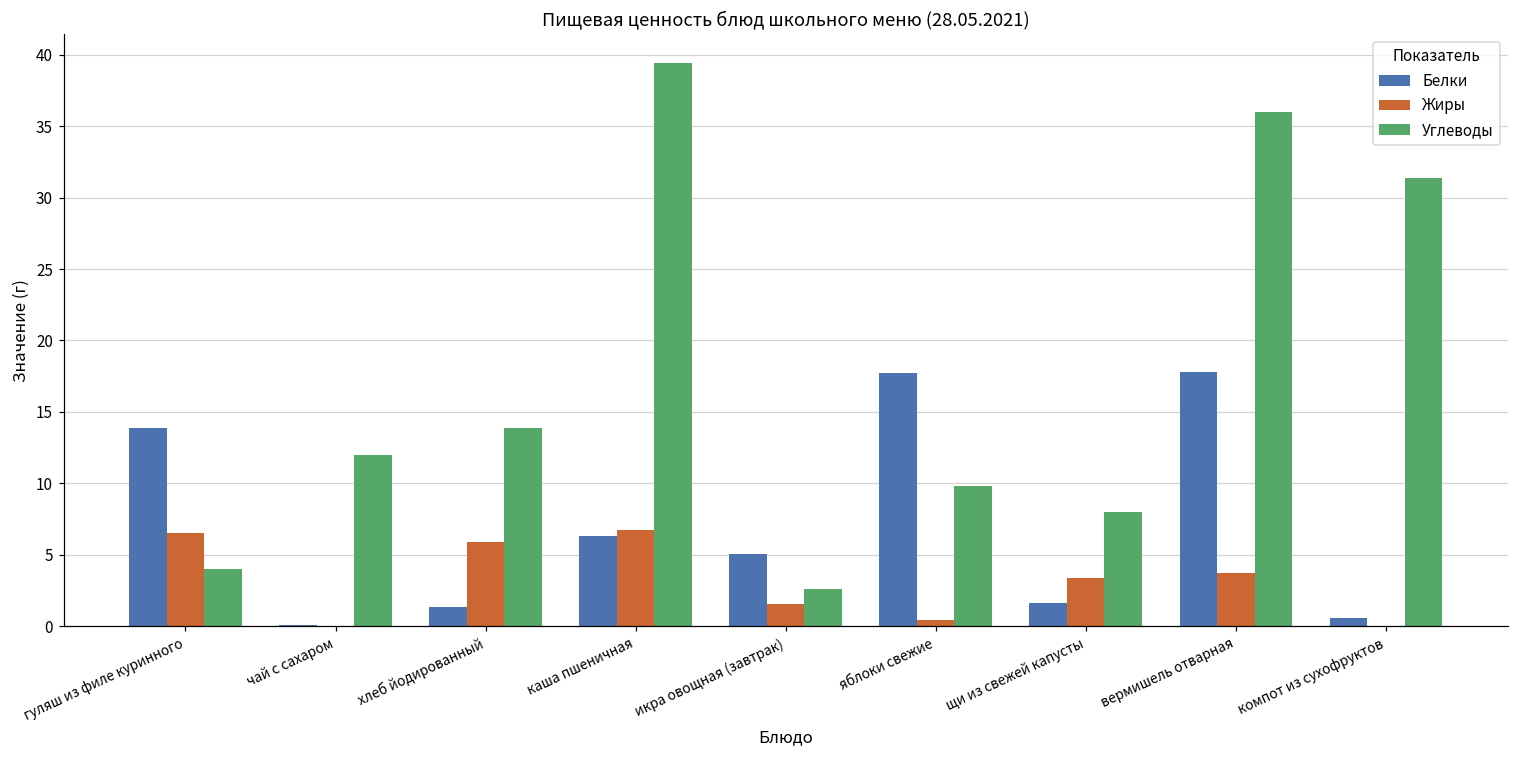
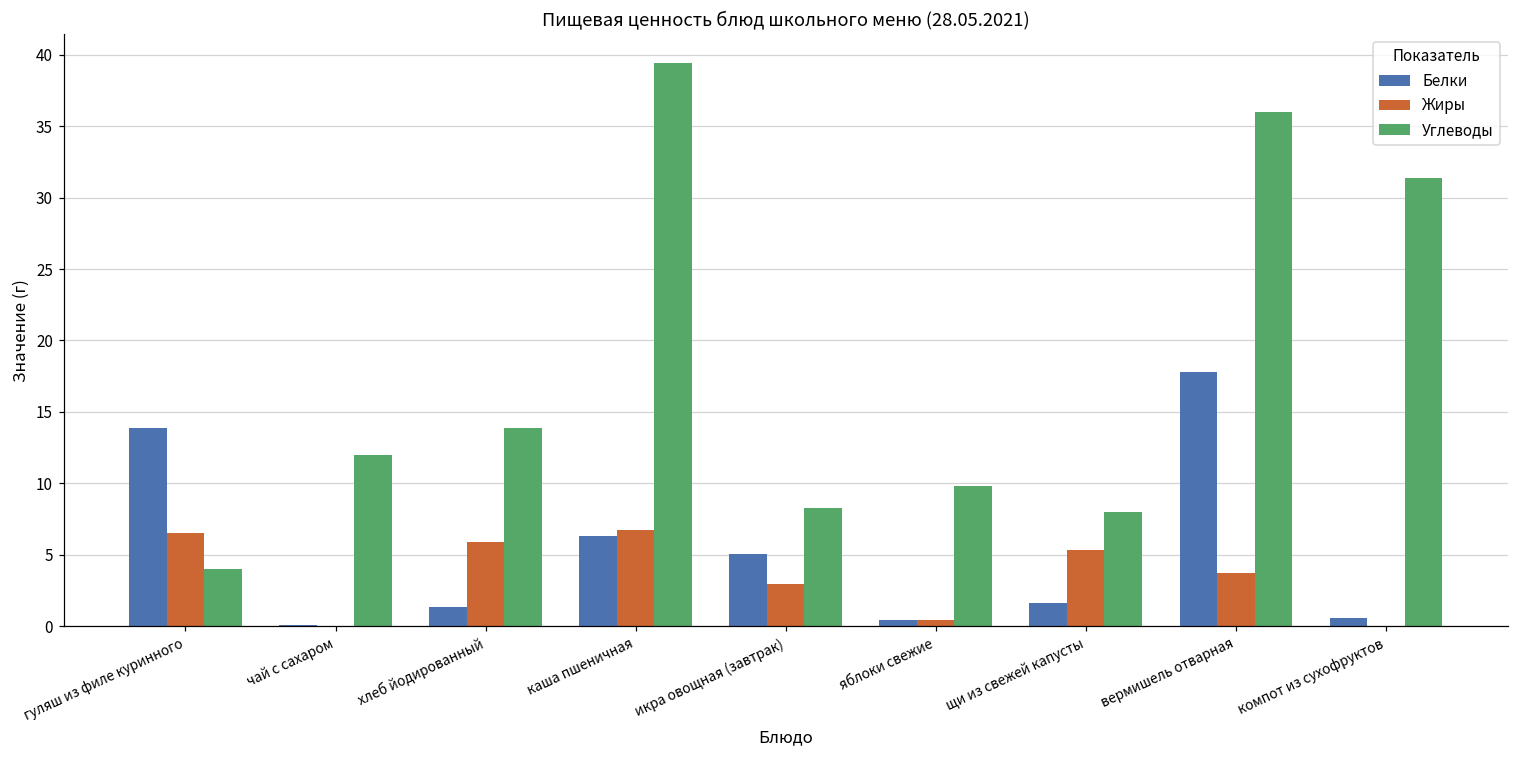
Жиры, икра овощная (завтрак): 1.6 -> 2.9
Углеводы, икра овощная (завтрак): 2.6 -> 8.3
Белки, яблоки свежие: 17.7 -> 0.4
Жиры, щи из свежей капусты: 3.4 -> 5.3
